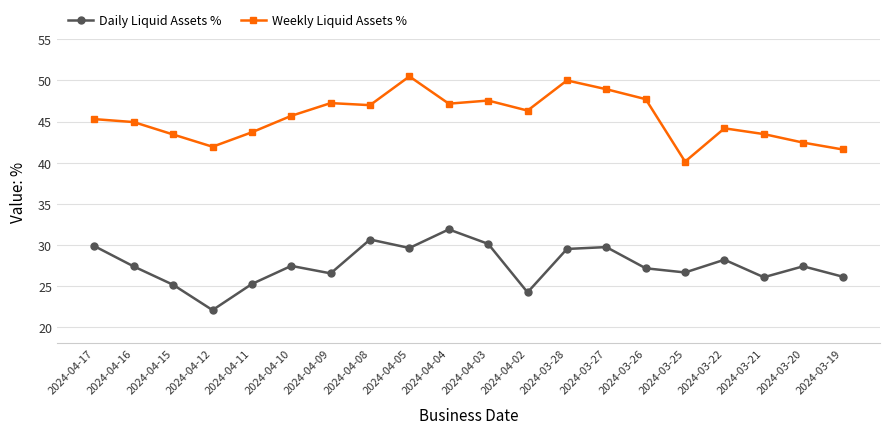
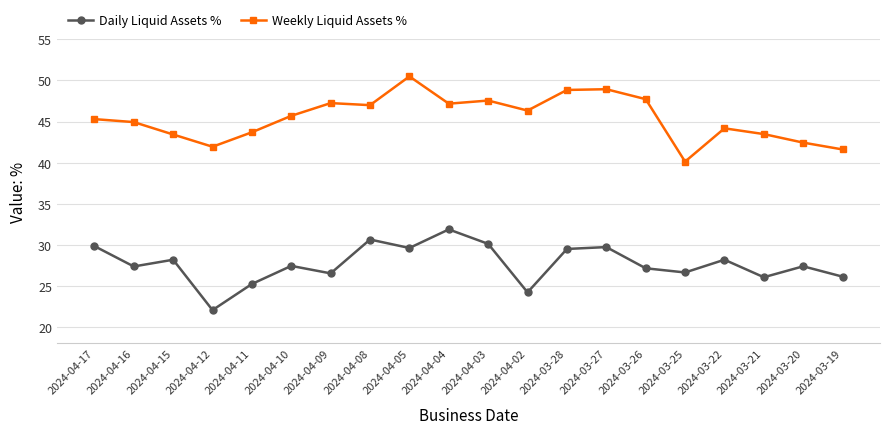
Daily Liquid Assets %, 2024-04-15: 25 -> 28
Weekly Liquid Assets %, 2024-03-28: 50 -> 49
